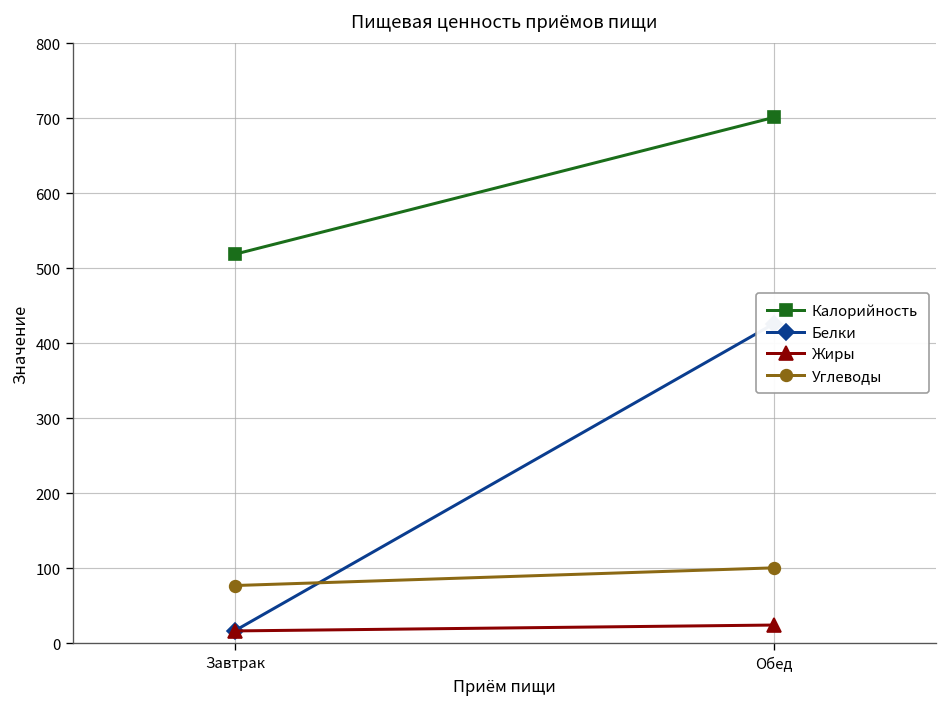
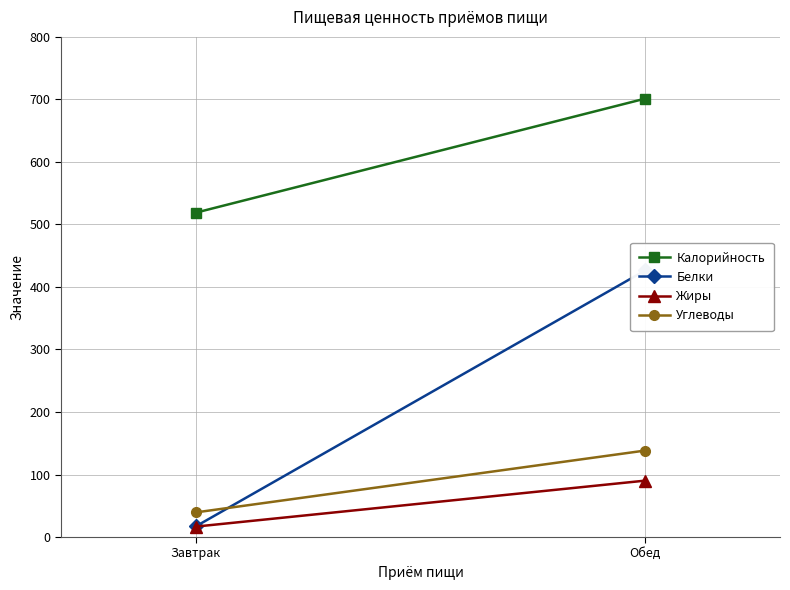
Углеводы, Завтрак: 80 -> 40
Жиры, Обед: 20 -> 90
Углеводы, Обед: 100 -> 140
